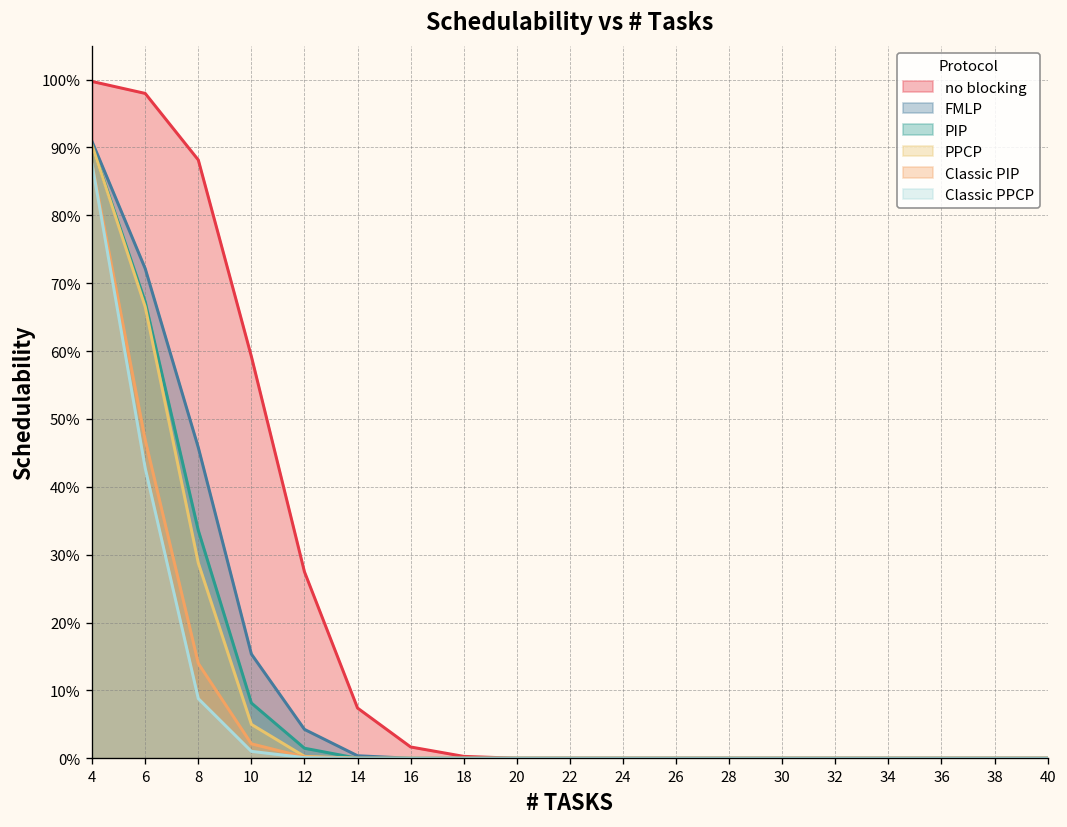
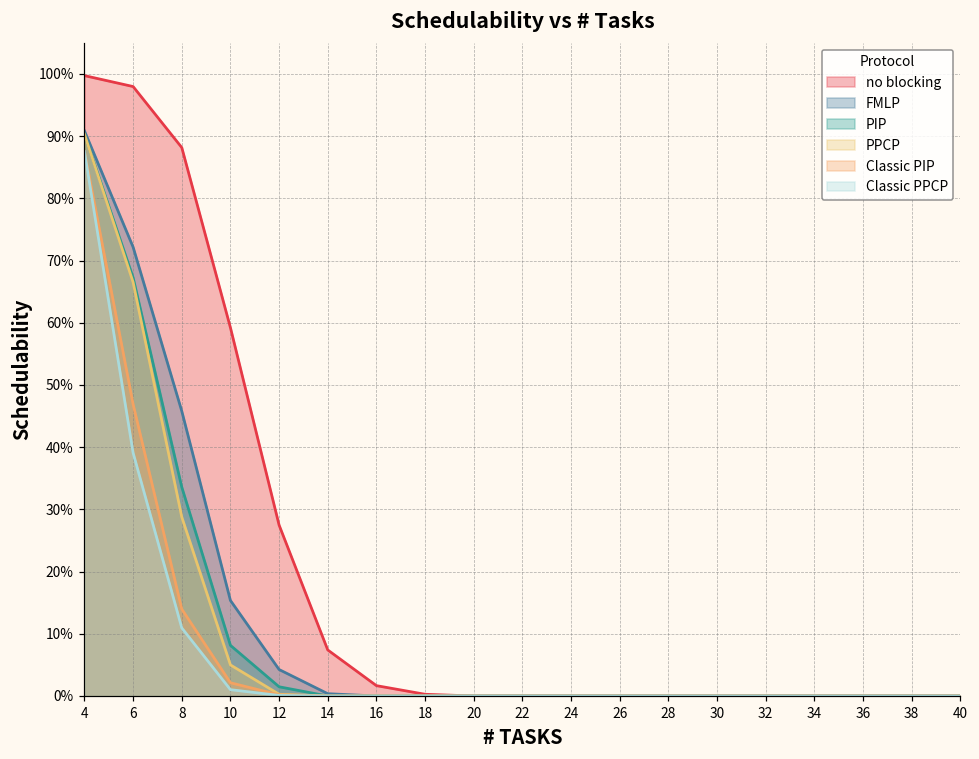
Classic PPCP, 6: 43% -> 39%
Classic PPCP, 8: 9% -> 11%
